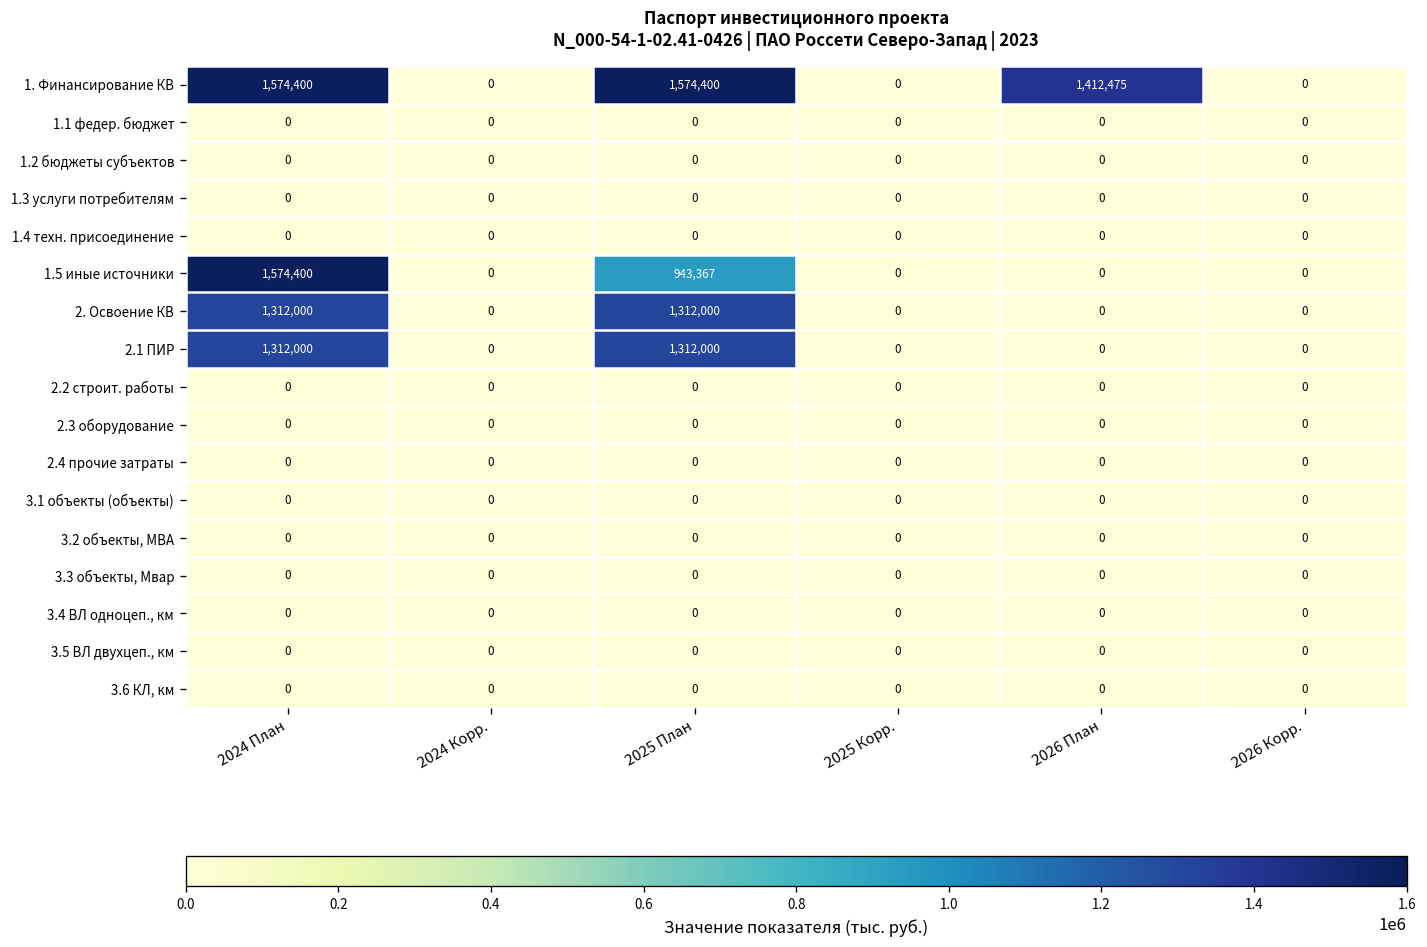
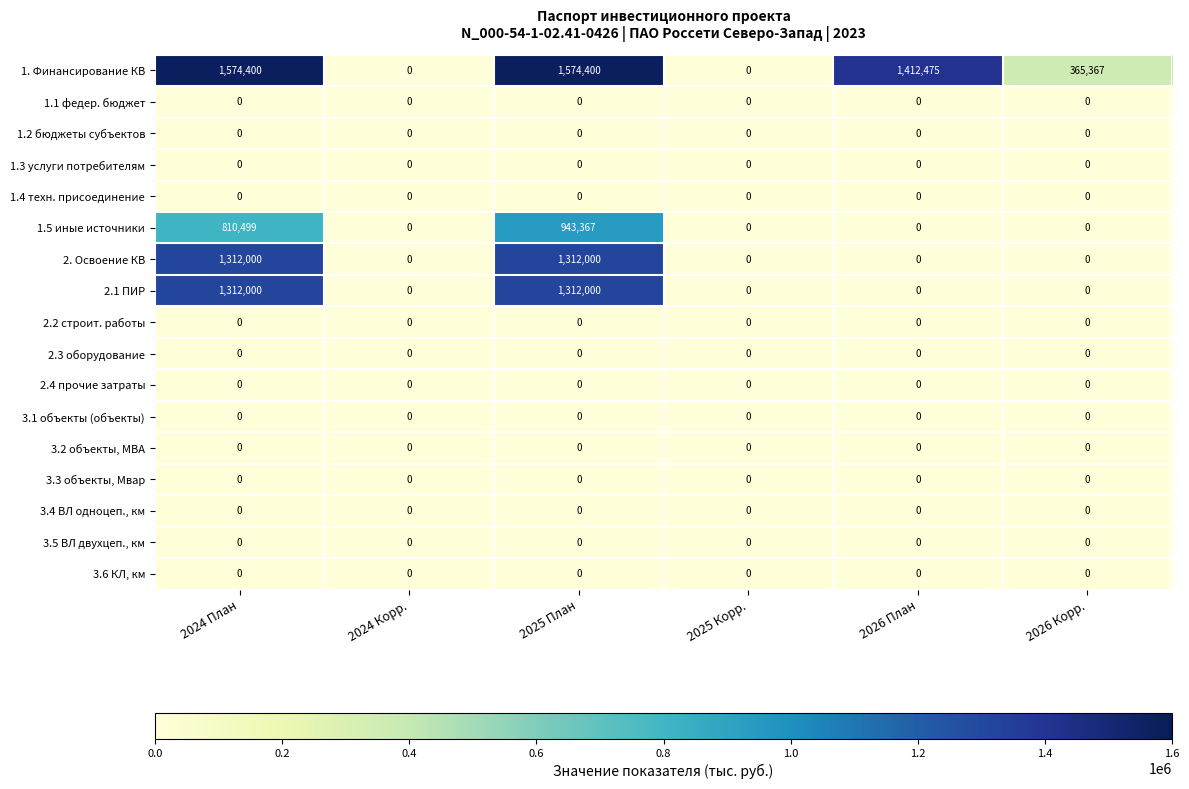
1. Финансирование КВ, 2026 Корр.: 0 -> 365,367
1.5 иные источники, 2024 План: 1,574,400 -> 810,499
